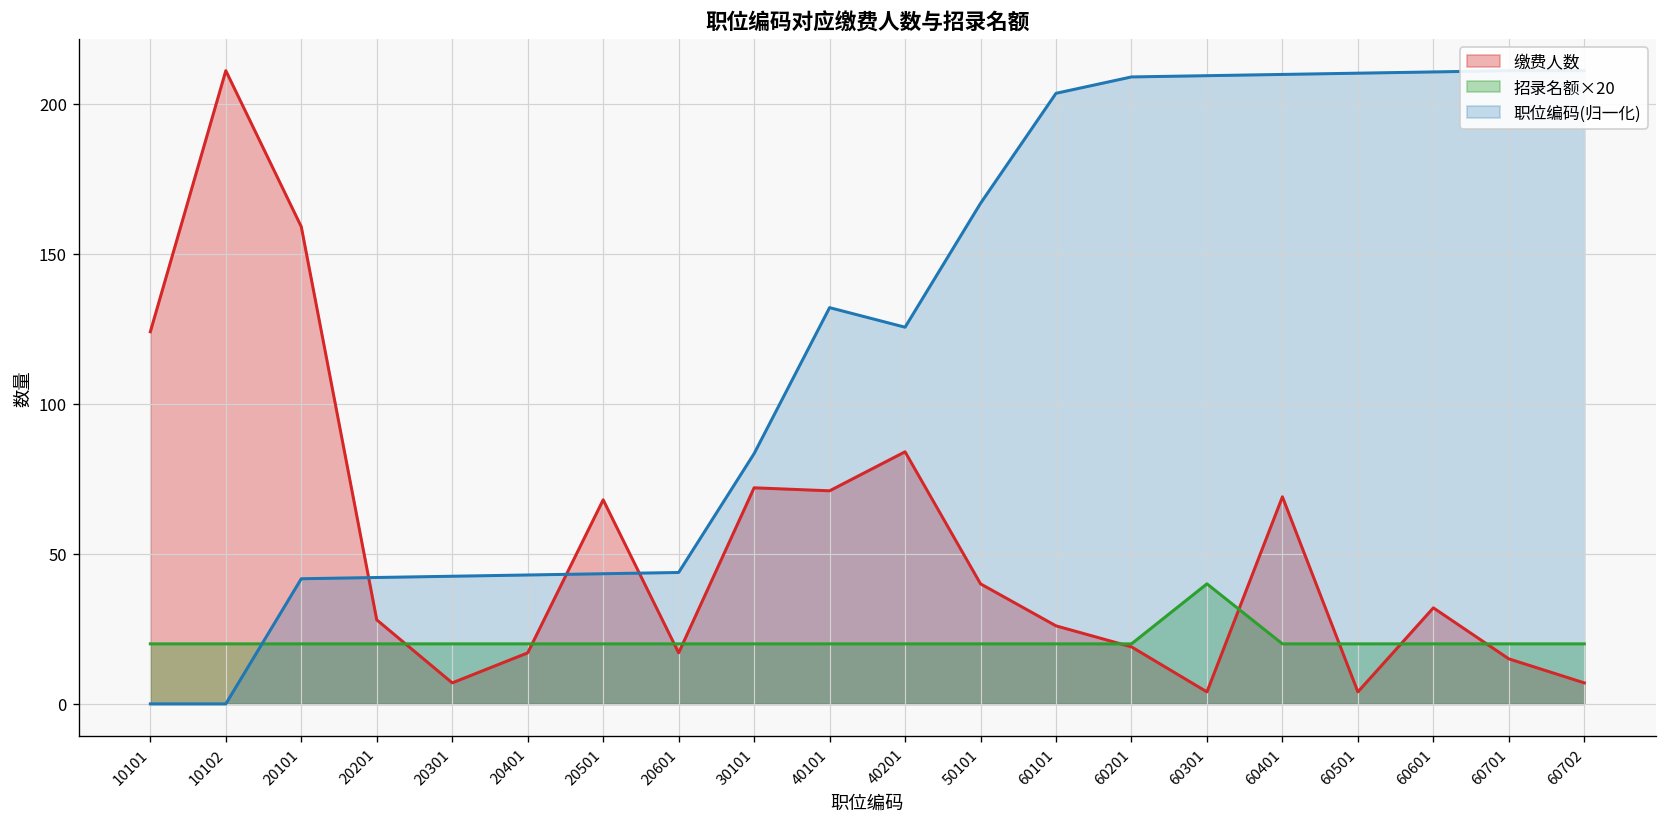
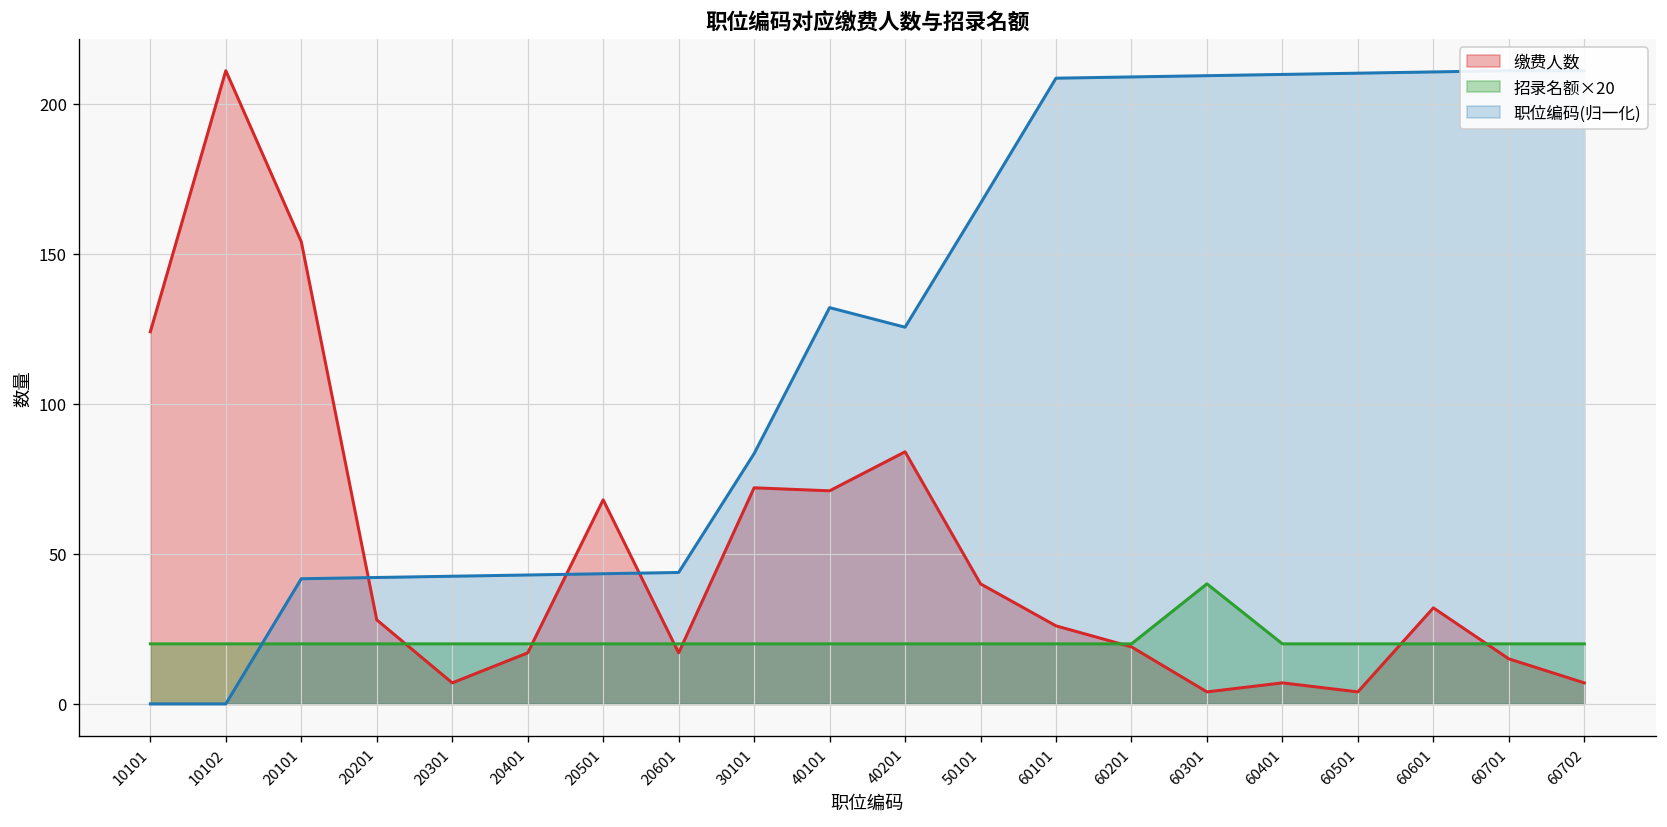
缴费人数, 20101: 159 -> 154
职位编码(归一化), 60101: 203 -> 208
缴费人数, 60401: 69 -> 7
